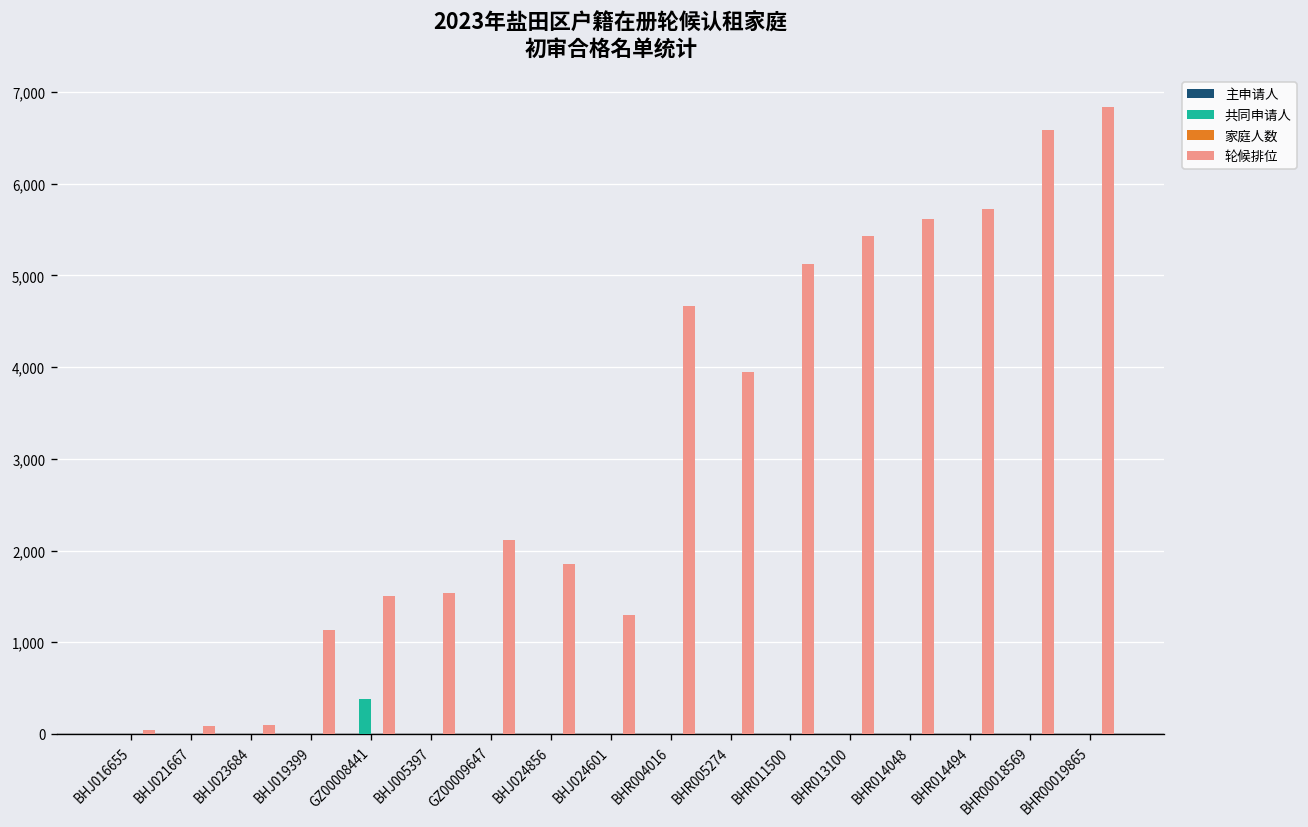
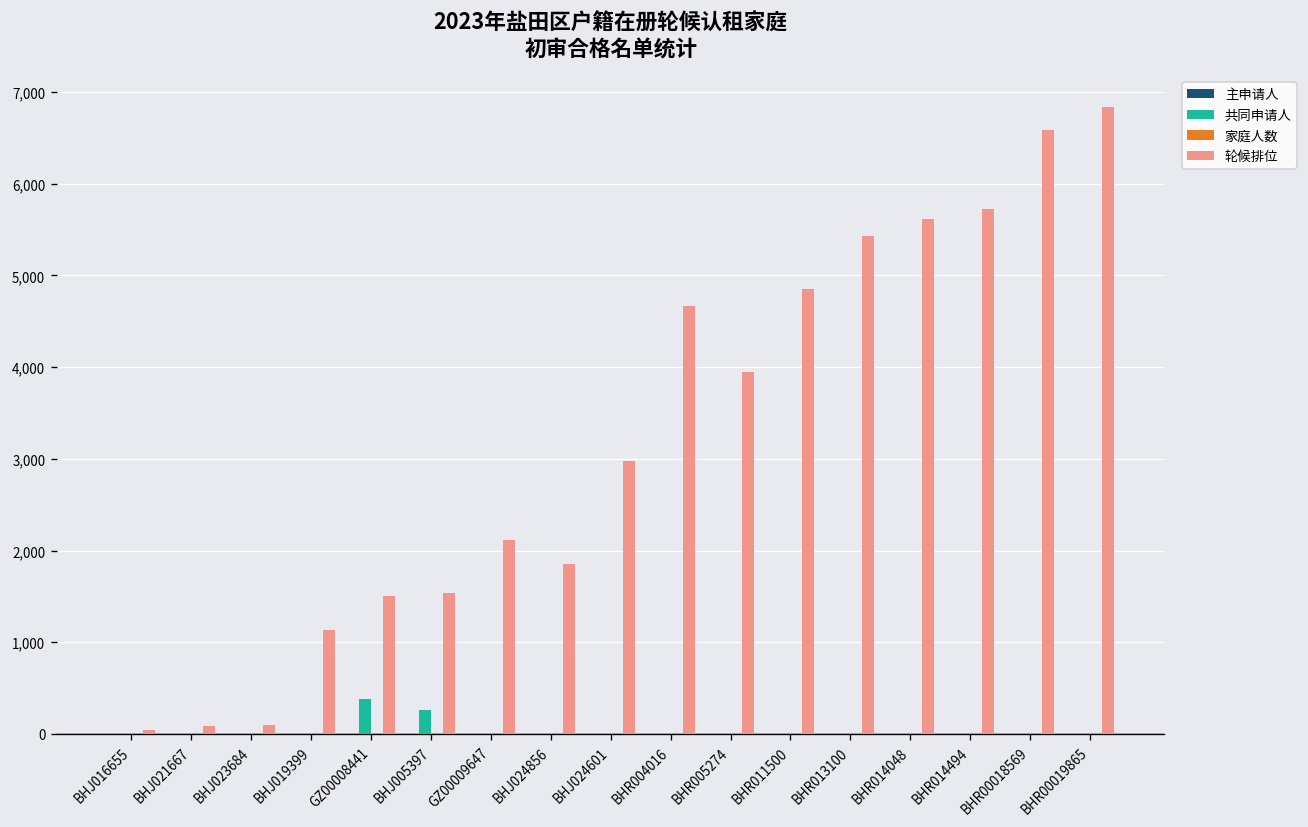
共同申请人, BHJ005397: 0 -> 300
轮候排位, BHJ024601: 1,300 -> 3,000
轮候排位, BHR011500: 5,100 -> 4,900
